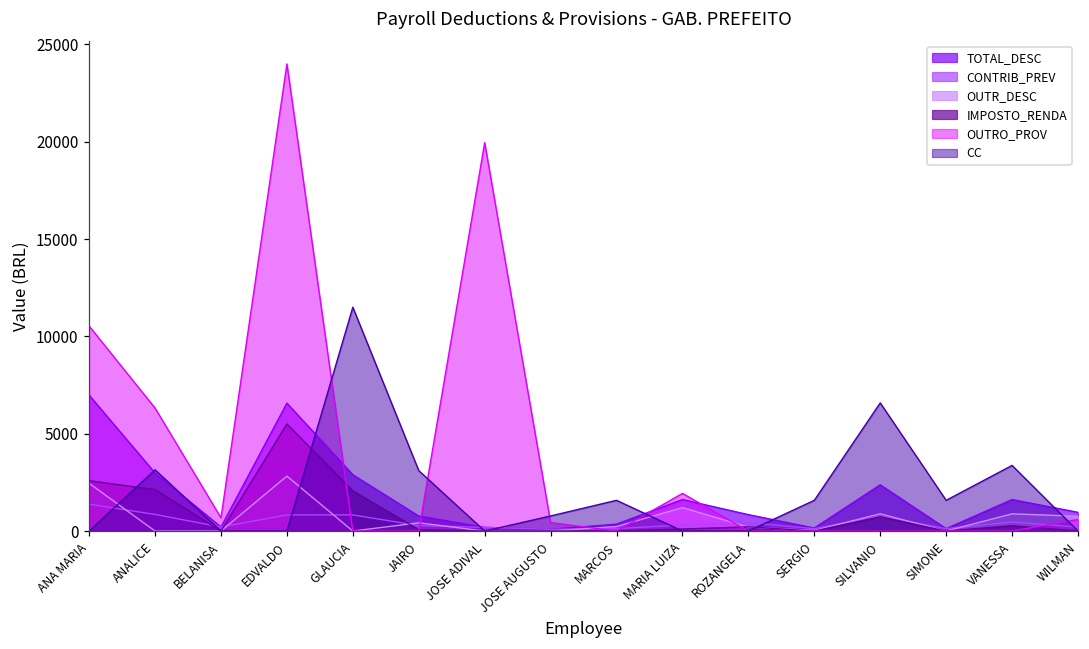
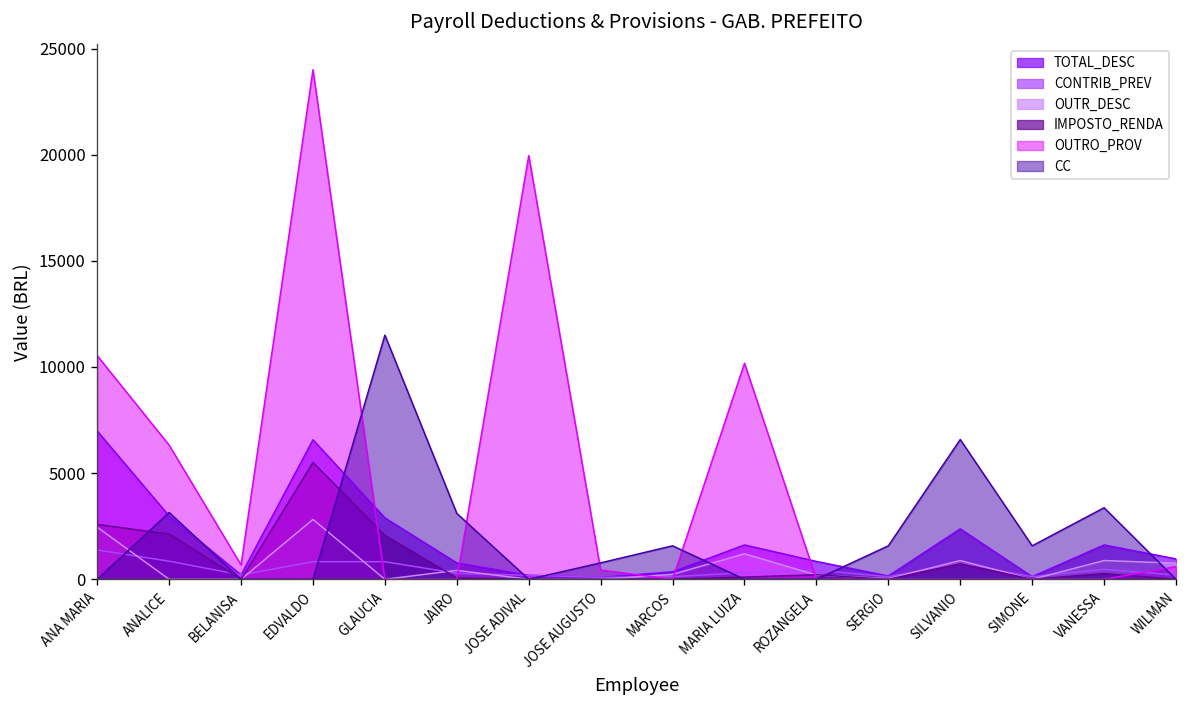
OUTRO_PROV, MARIA LUIZA: 1900 -> 10200
